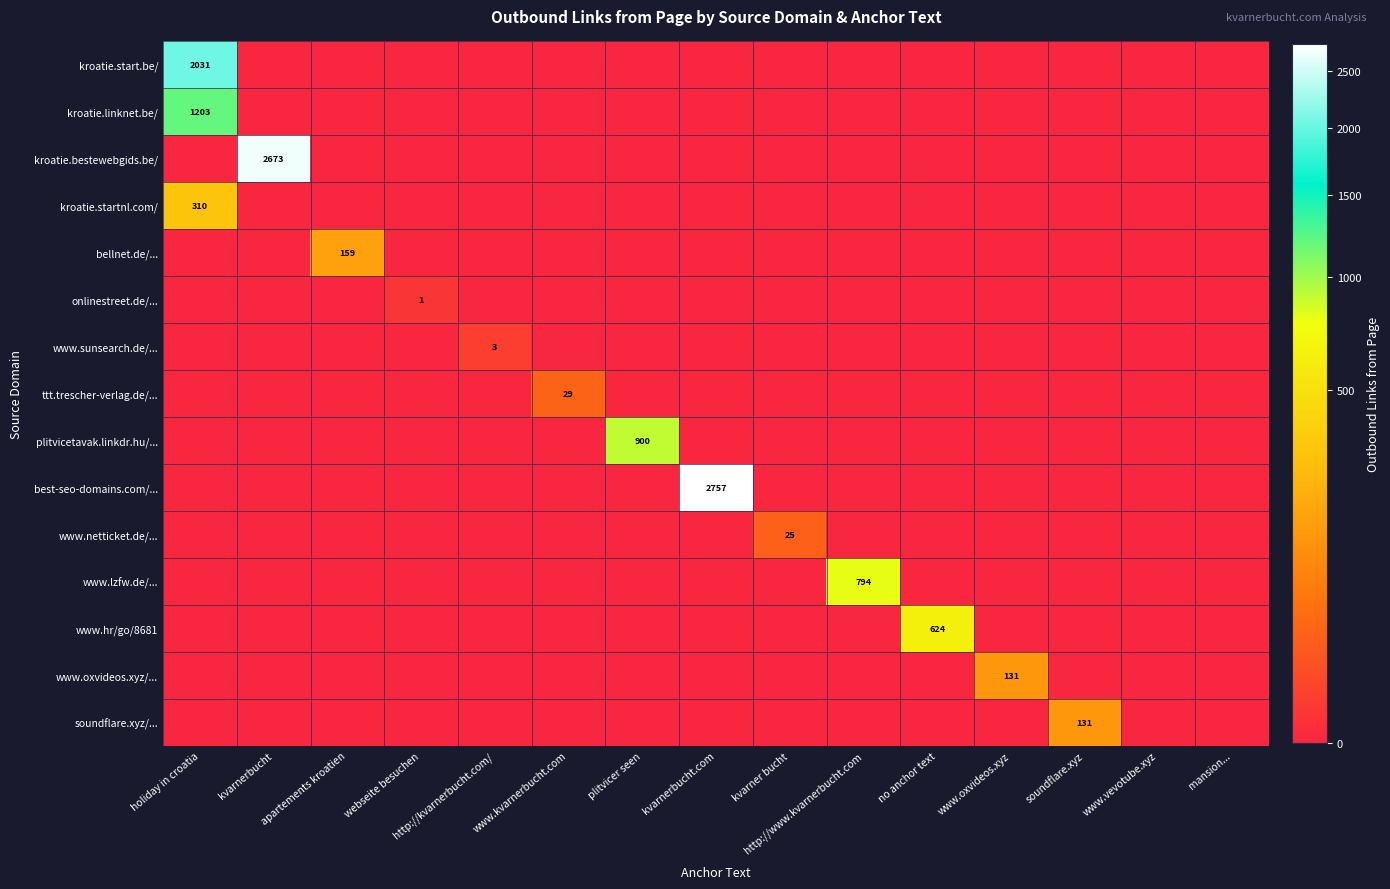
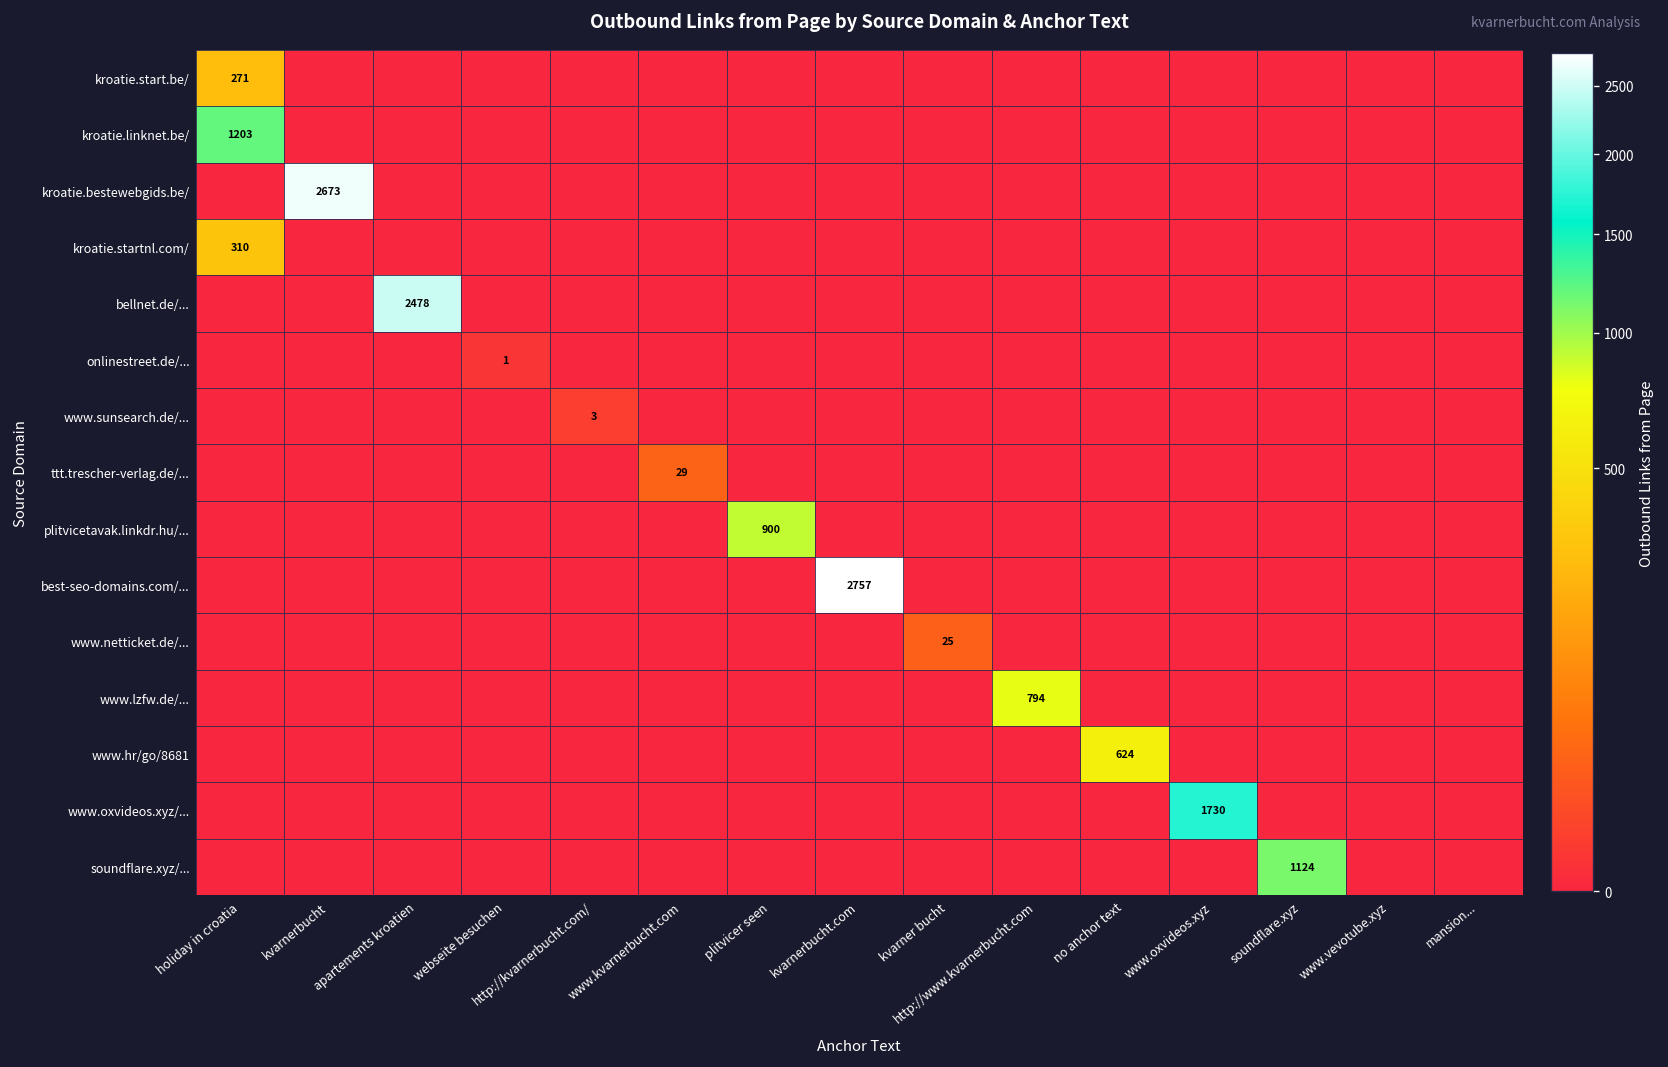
kroatie.start.be/, holiday in croatia: 2031 -> 271
bellnet.de/..., apartements kroatien: 159 -> 2478
www.oxvideos.xyz/..., www.oxvideos.xyz: 131 -> 1730
soundflare.xyz/..., soundflare.xyz: 131 -> 1124
